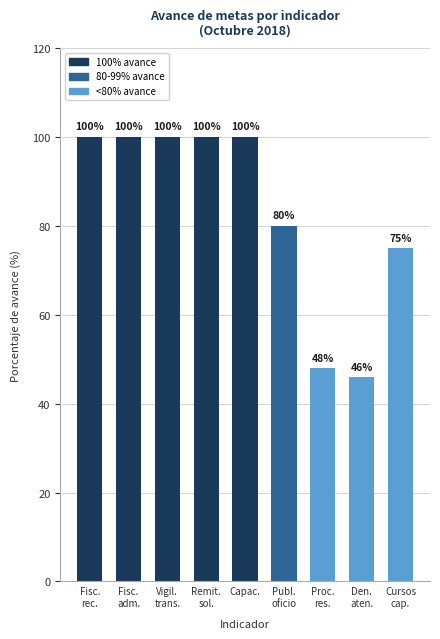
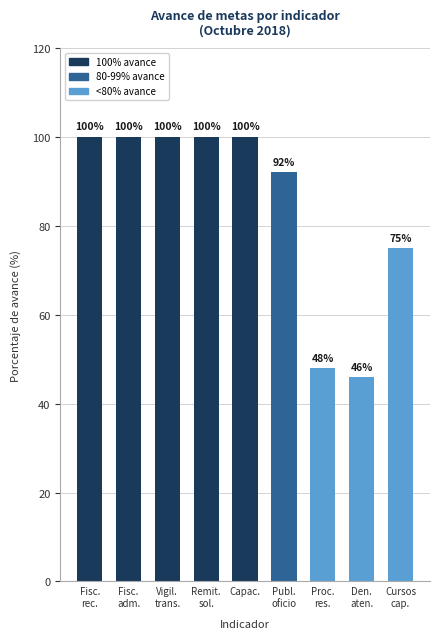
Publ. oficio: 80% -> 92%
